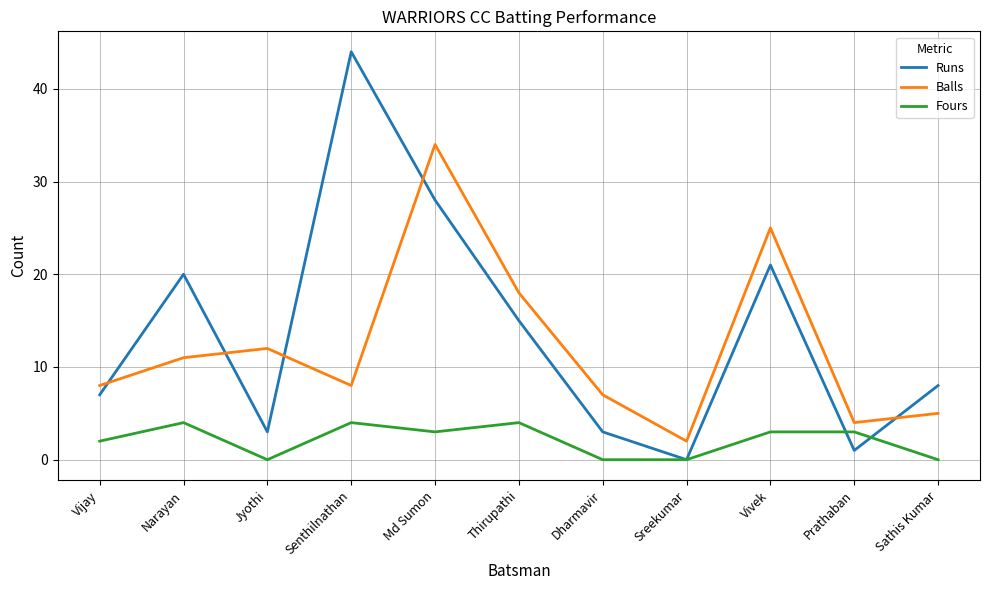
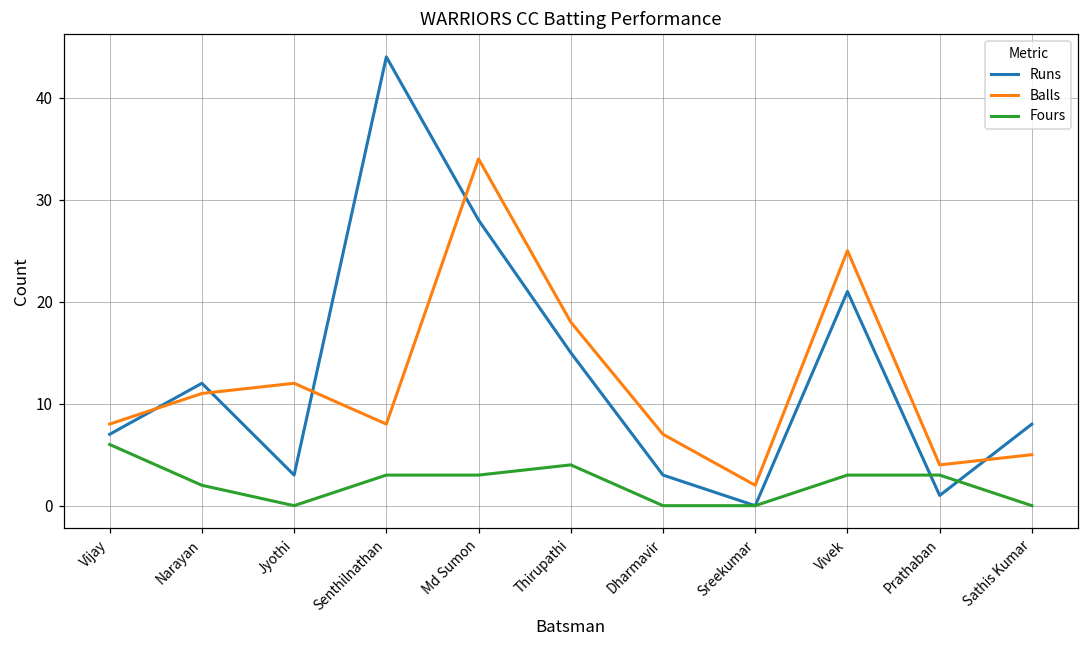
Fours, Vijay: 2 -> 6
Runs, Narayan: 20 -> 12
Fours, Narayan: 4 -> 2
Fours, Senthilnathan: 4 -> 3
